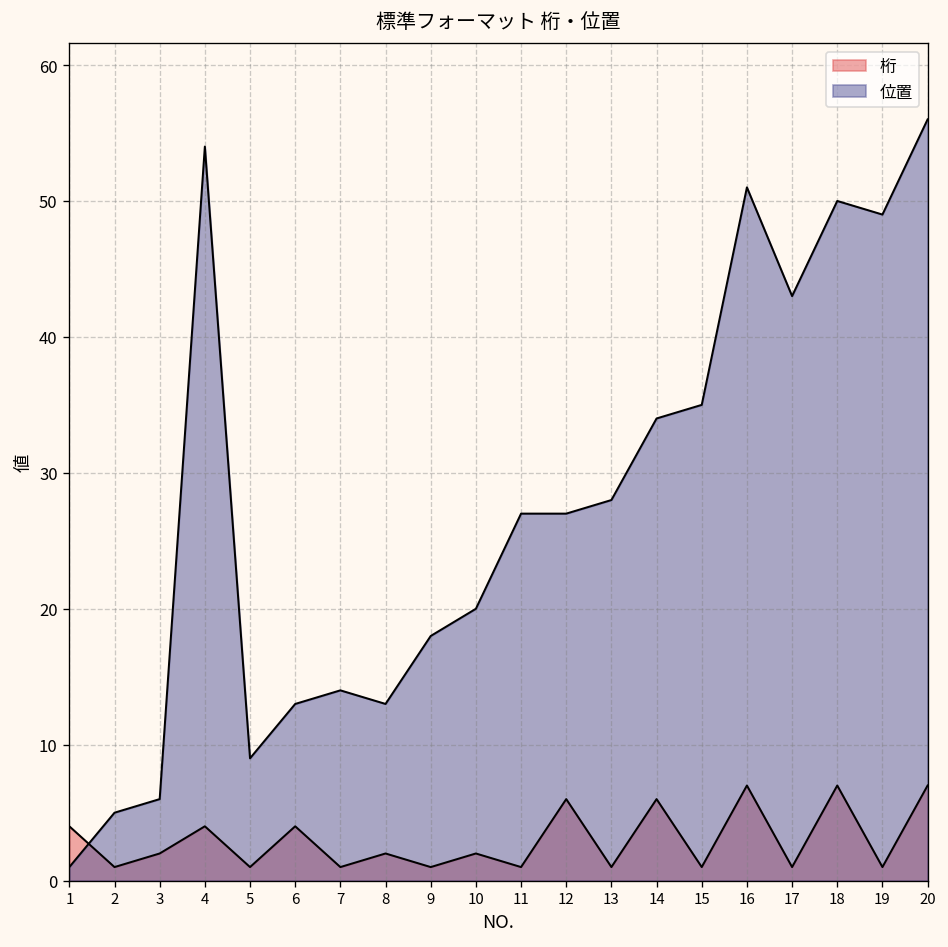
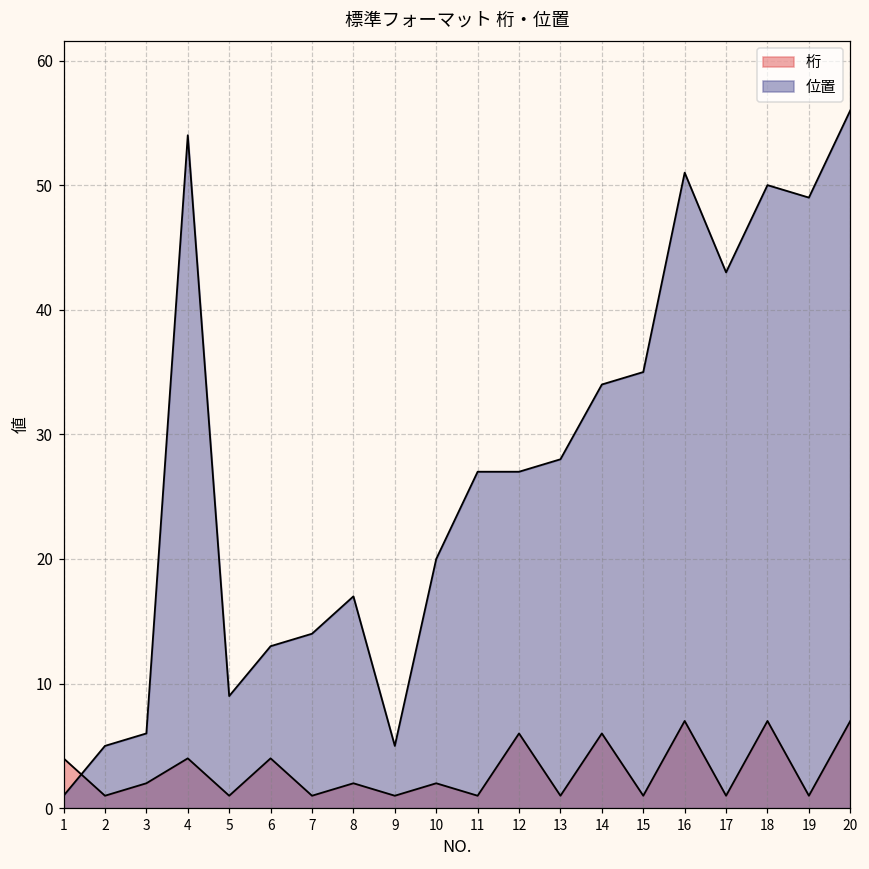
位置, 8: 13 -> 17
位置, 9: 18 -> 5
